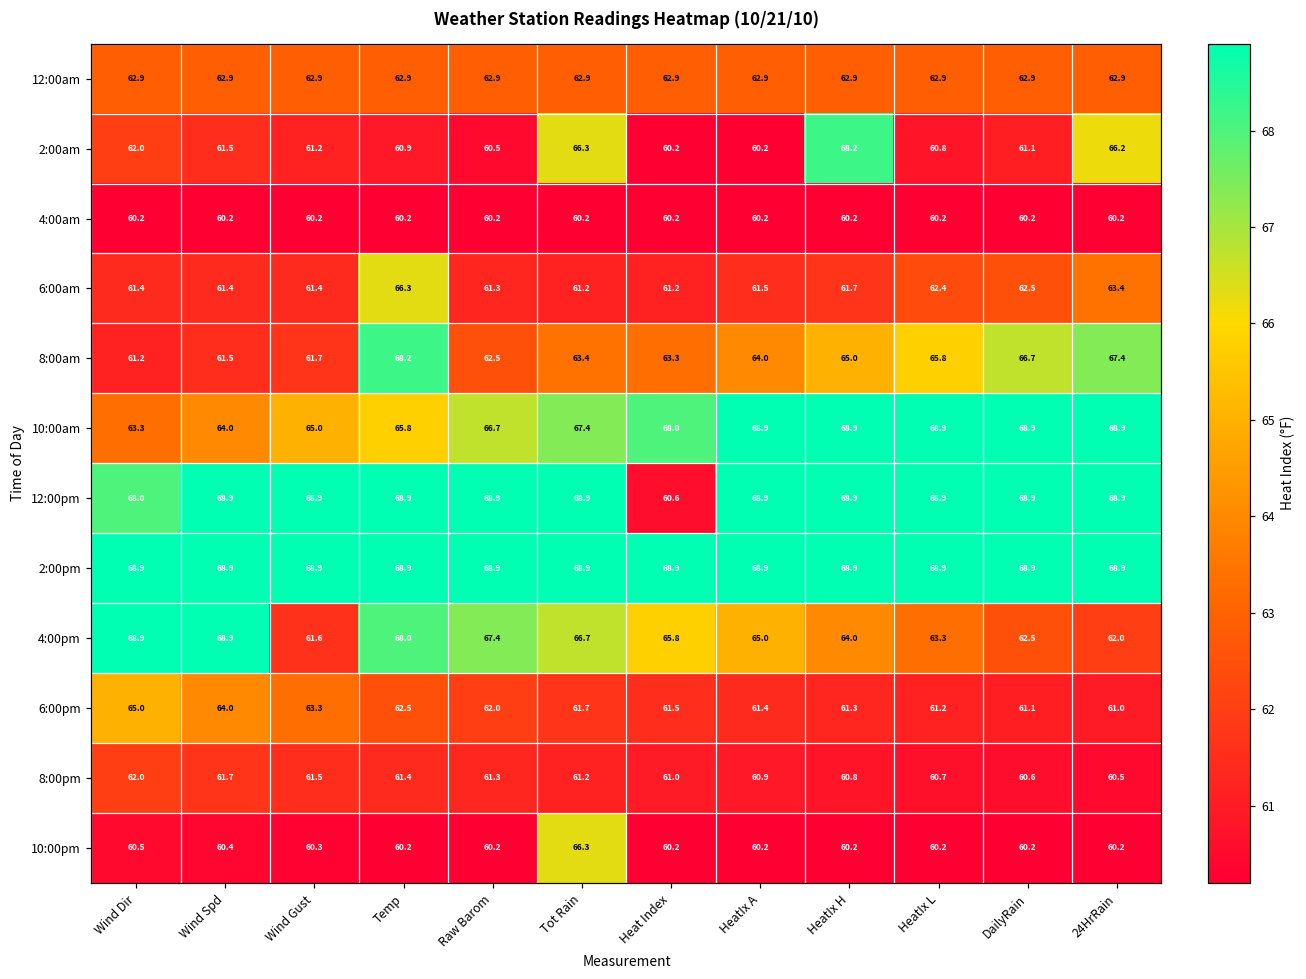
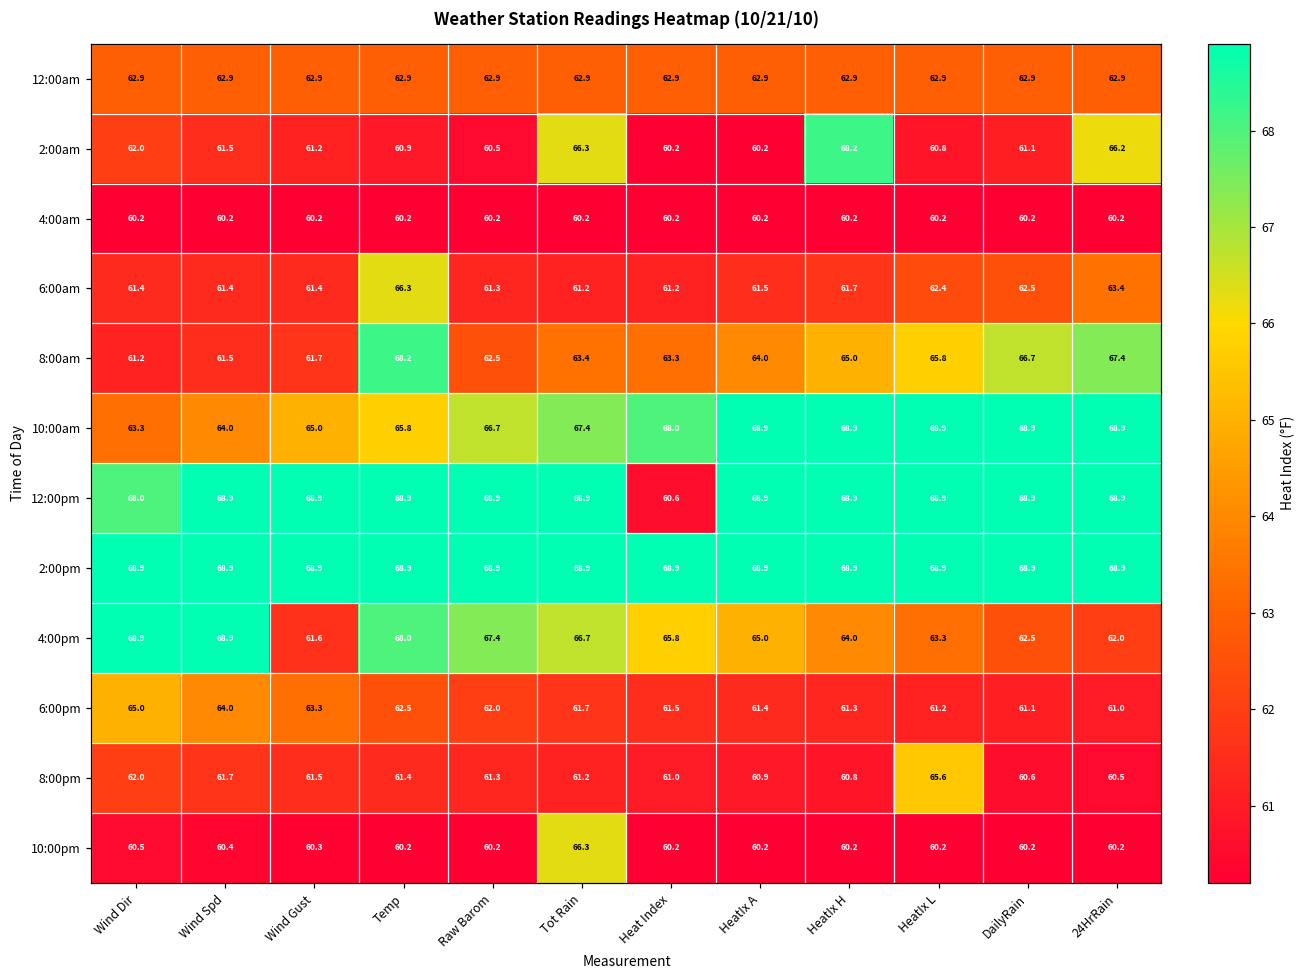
8:00pm, HeatIx L: 60.7 -> 65.6
